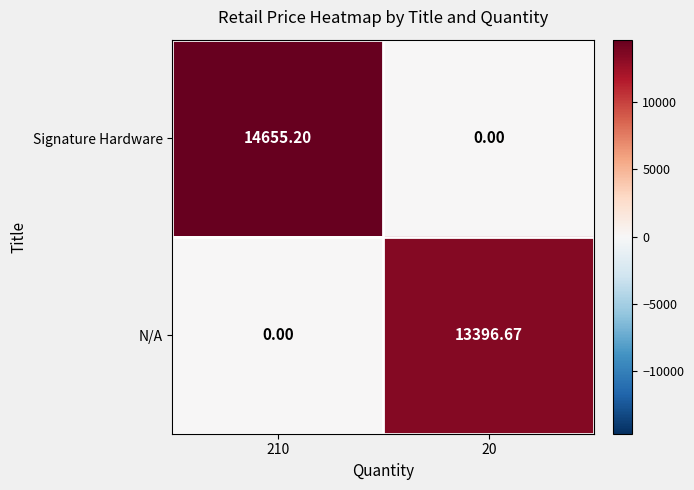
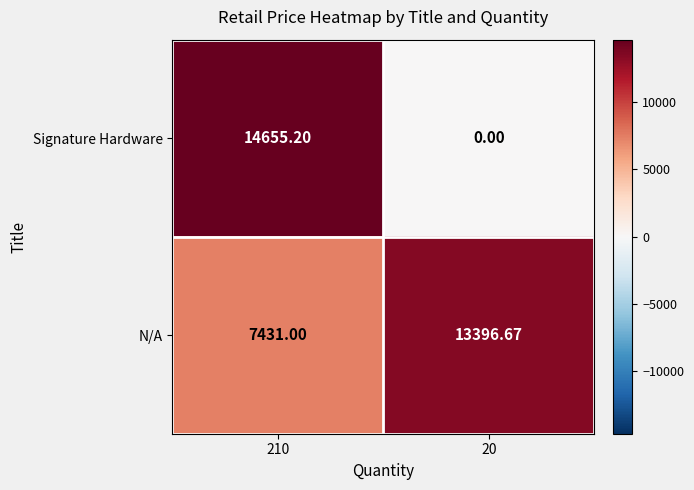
N/A, 210: 0.00 -> 7431.00
